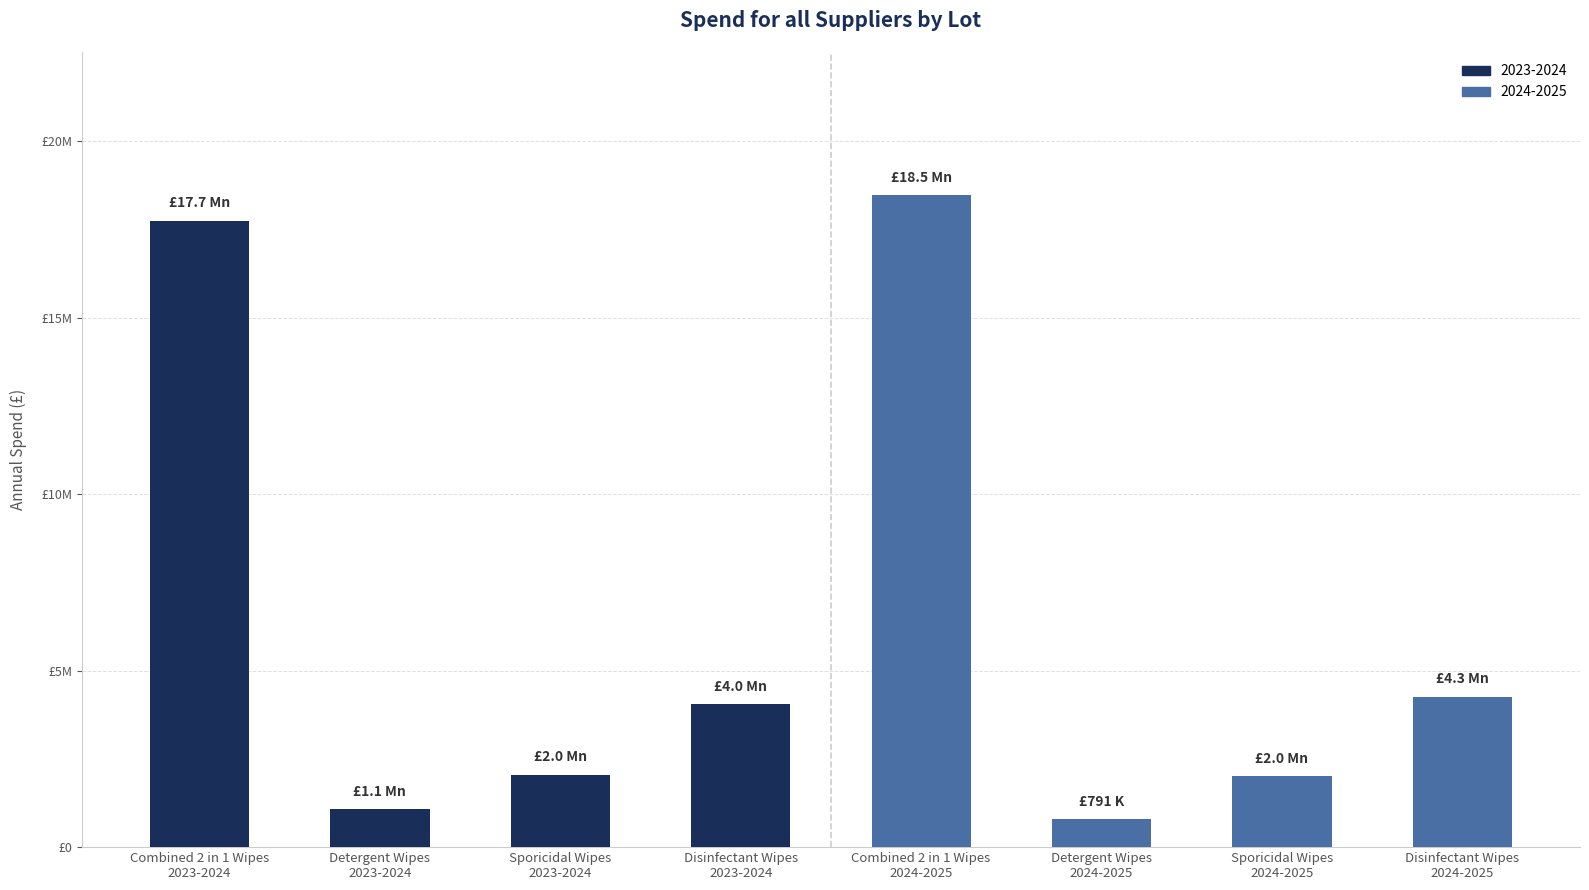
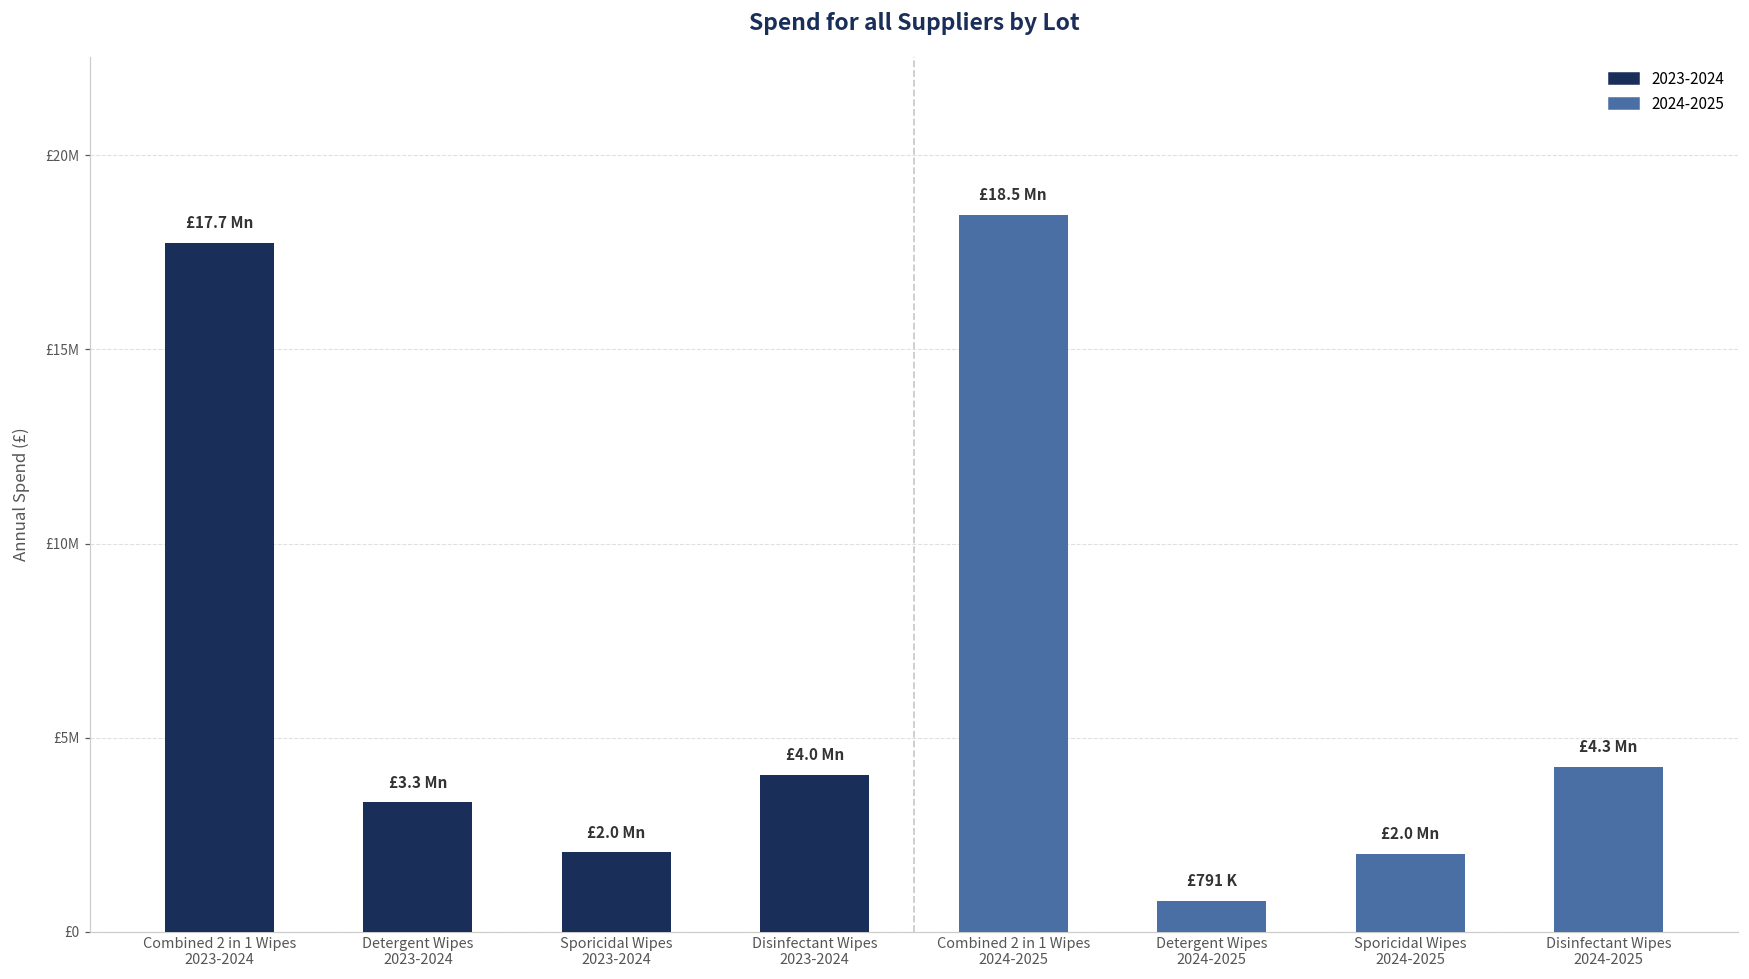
Detergent Wipes 2023-2024: £1.1 -> £3.3
